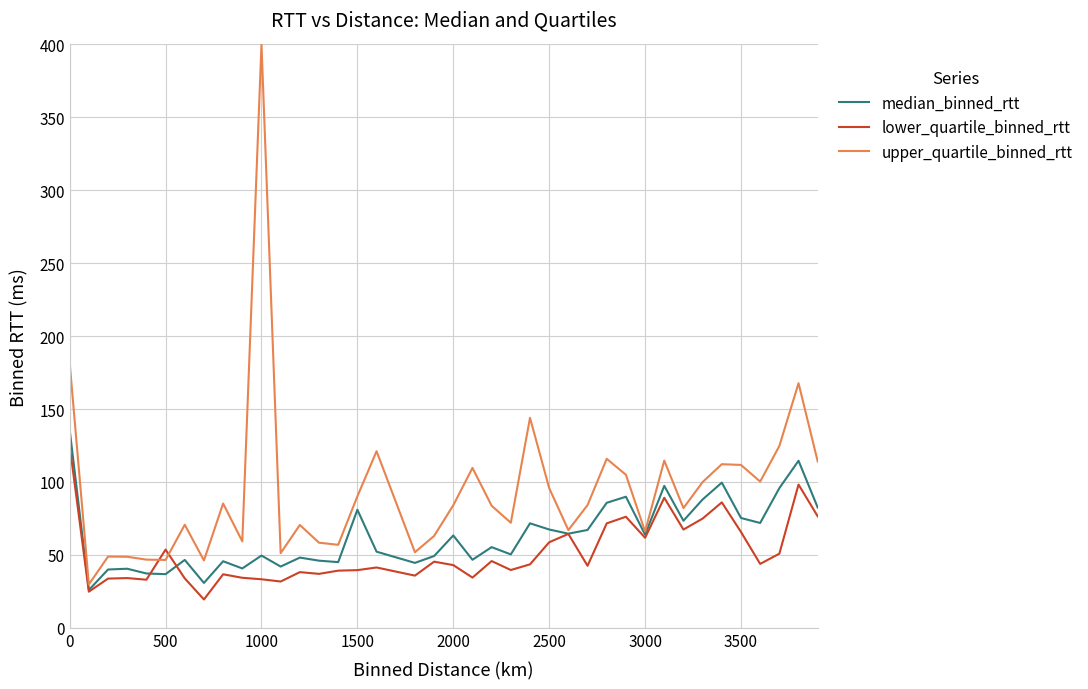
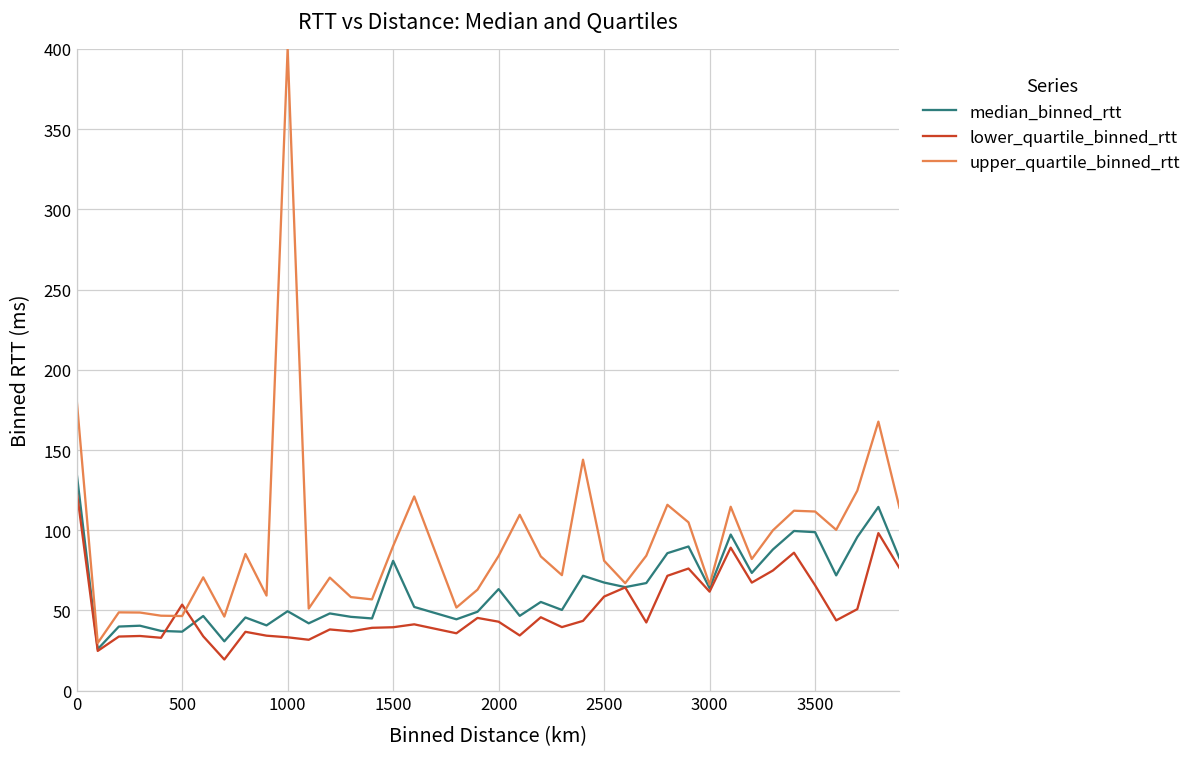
upper_quartile_binned_rtt, 2500: 96 -> 81
median_binned_rtt, 3500: 75 -> 99
